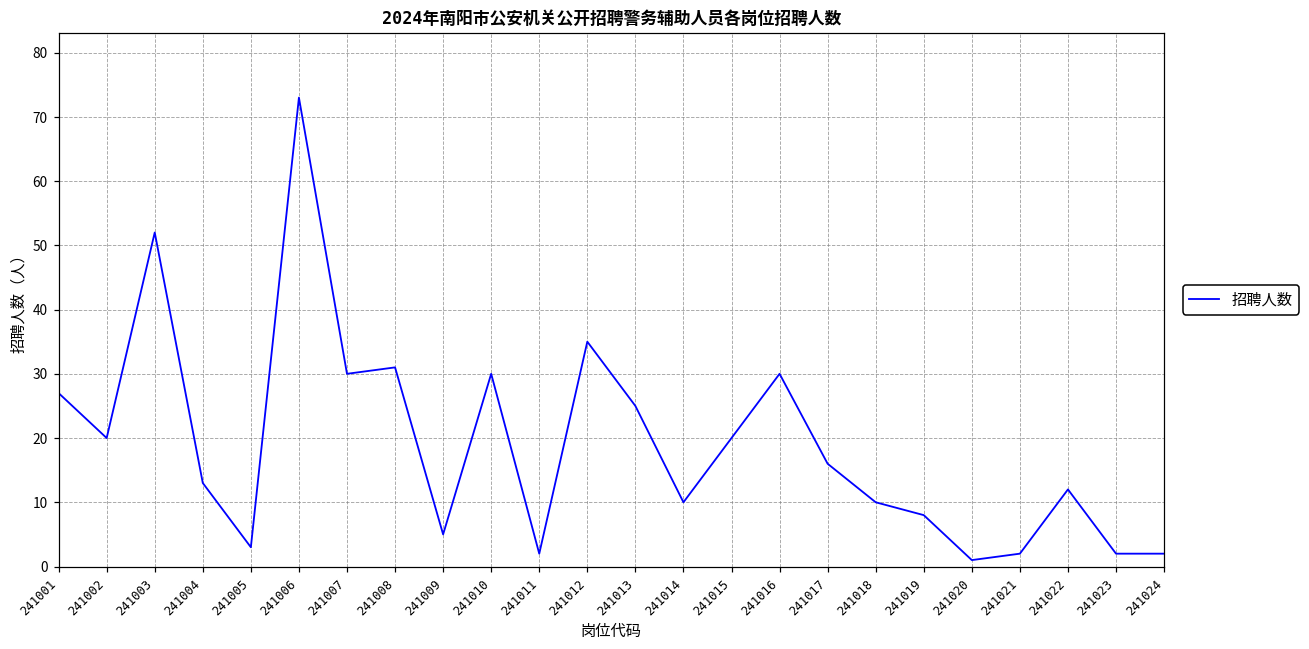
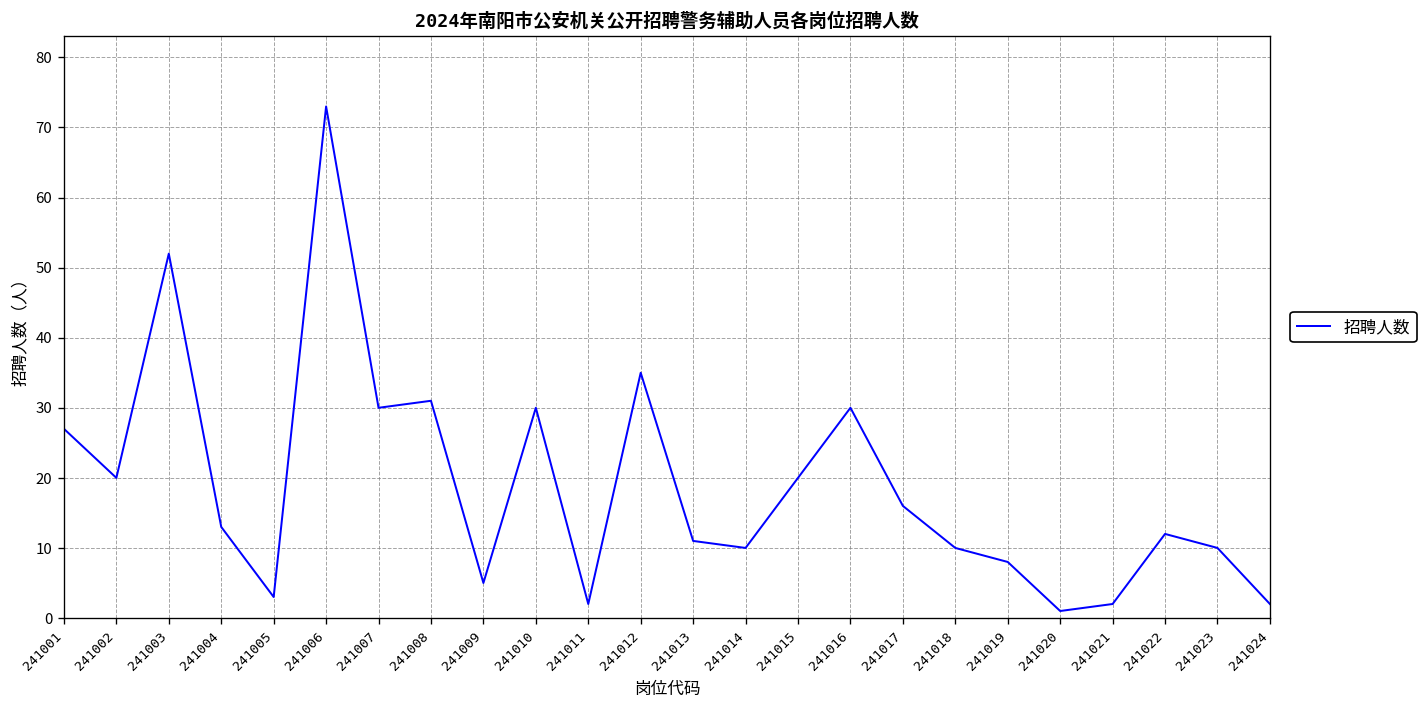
241013: 25 -> 11
241023: 2 -> 10
